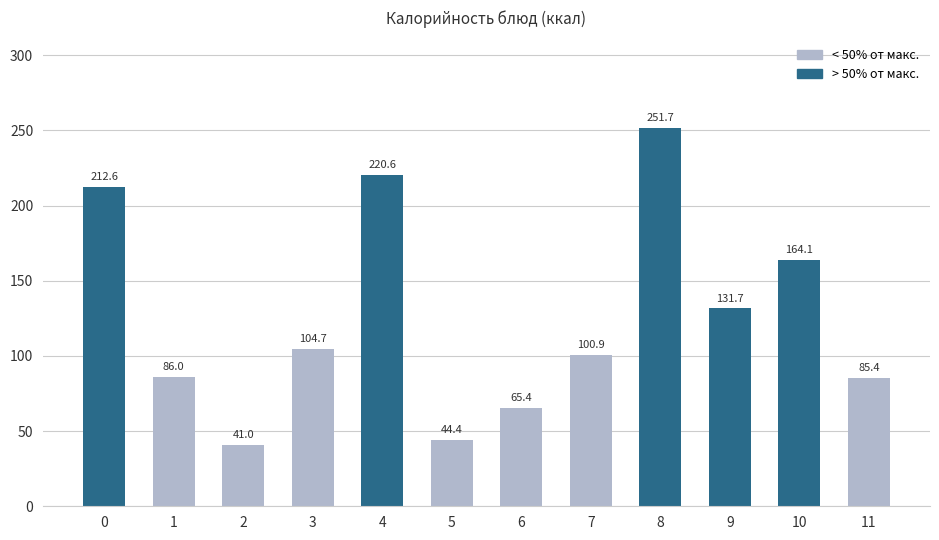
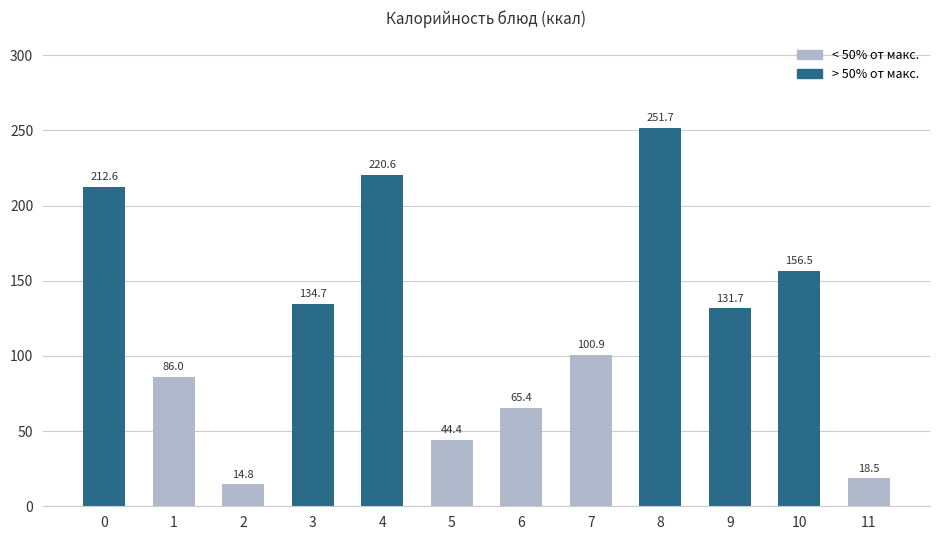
2: 41.0 -> 14.8
3: 104.7 -> 134.7
10: 164.1 -> 156.5
11: 85.4 -> 18.5
